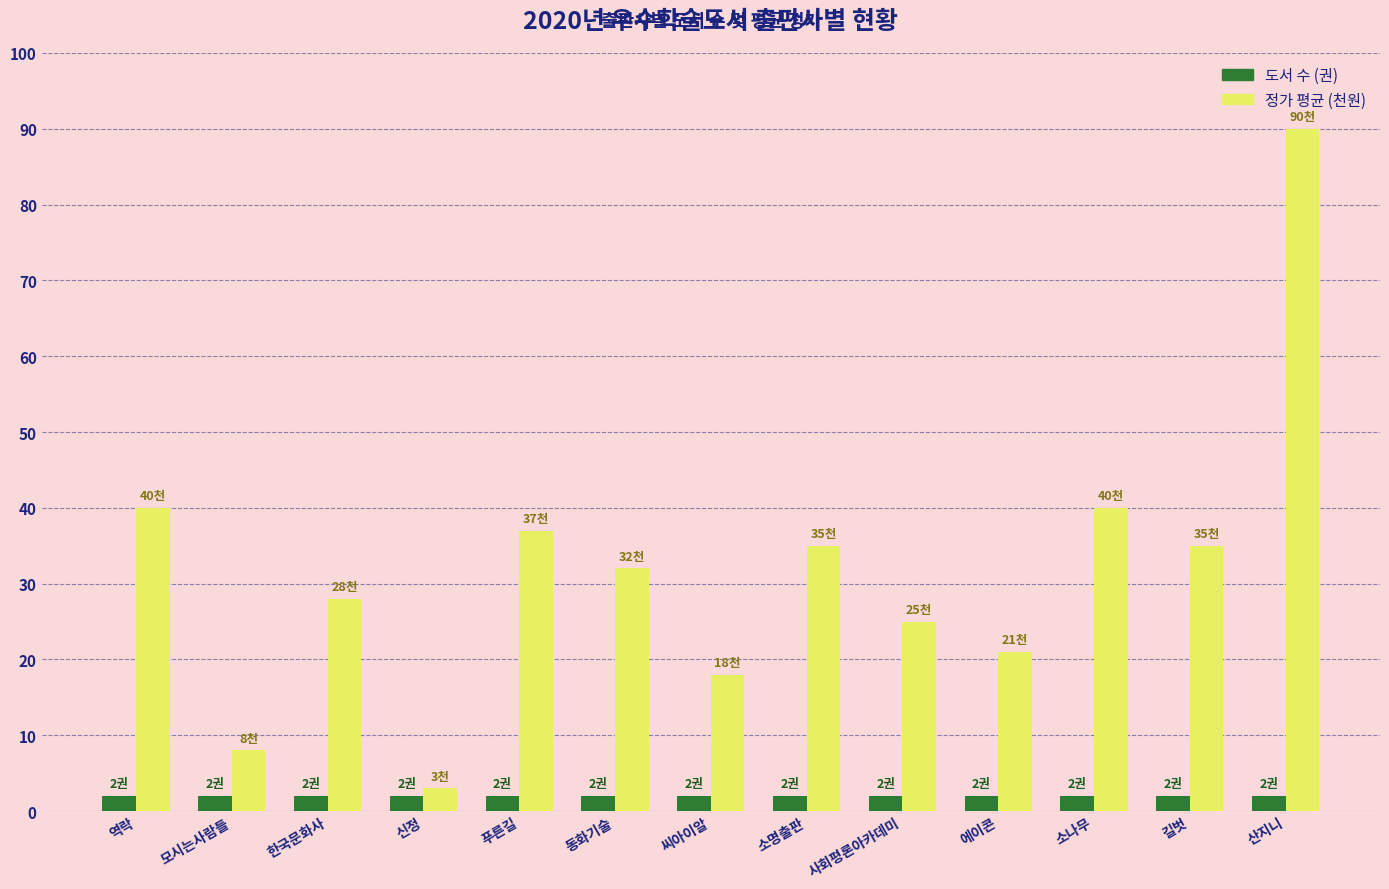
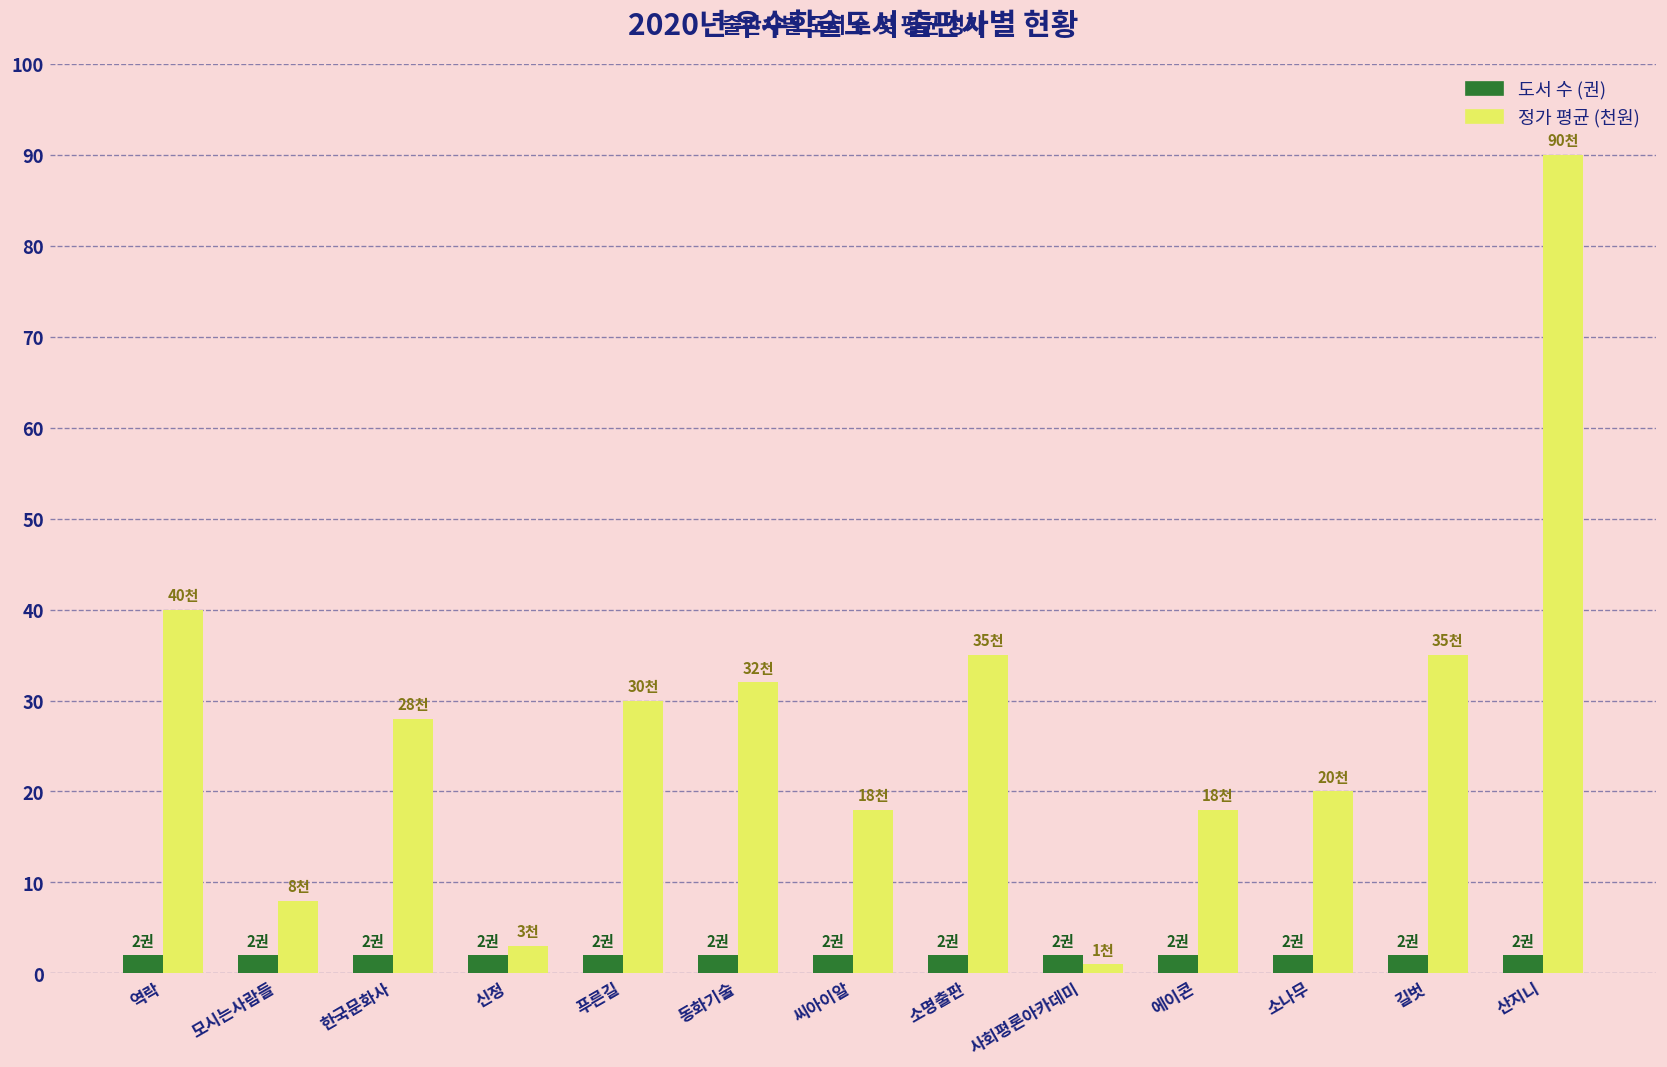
정가 평균 (천원), 푸른길: 37천 -> 30천
정가 평균 (천원), 사회평론아카데미: 25천 -> 1천
정가 평균 (천원), 에이콘: 21천 -> 18천
정가 평균 (천원), 소나무: 40천 -> 20천
